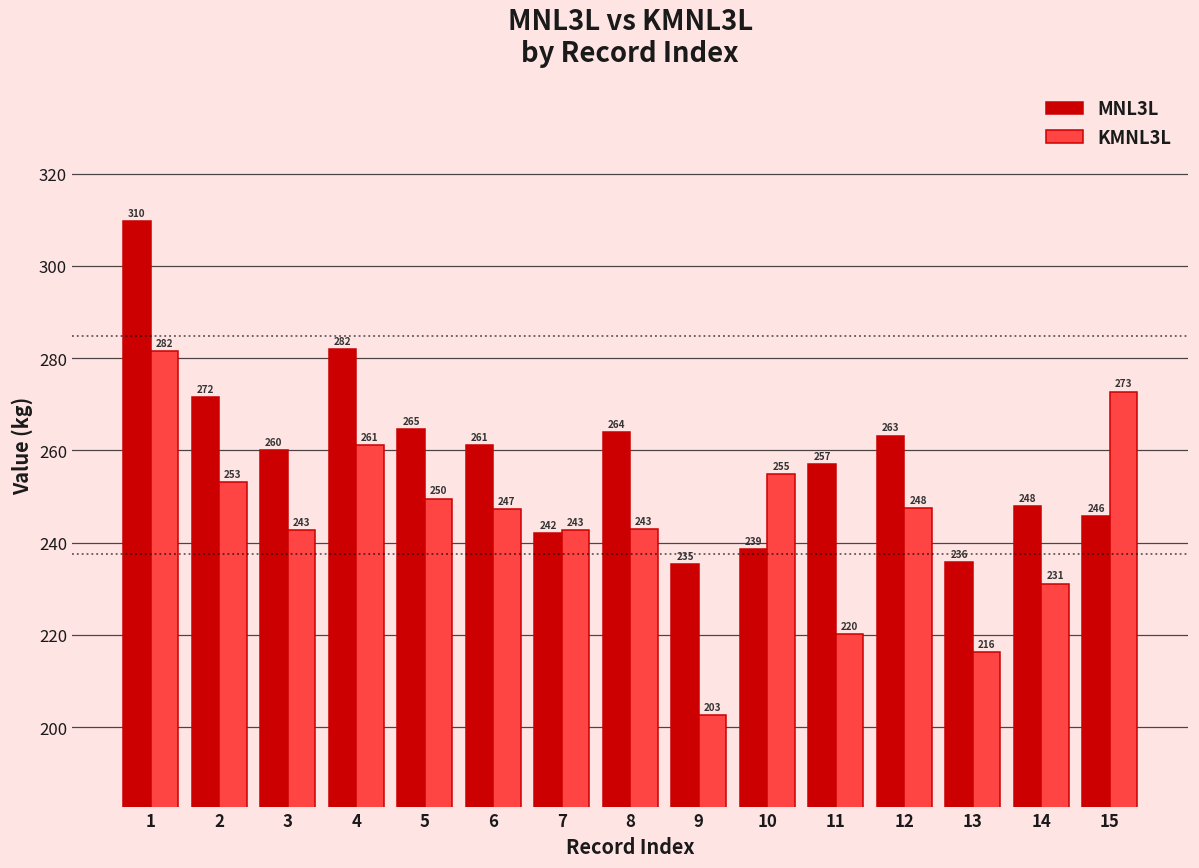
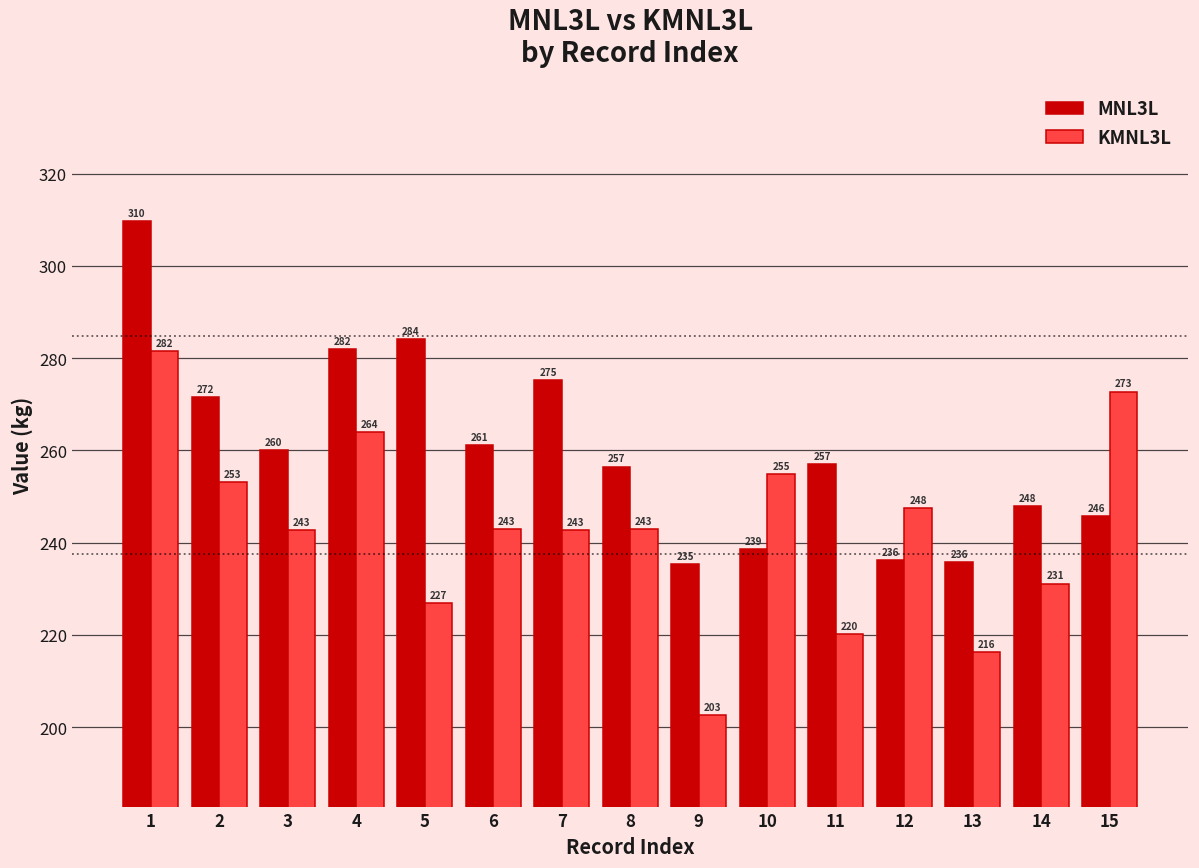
KMNL3L, 4: 261 -> 264
MNL3L, 5: 265 -> 284
KMNL3L, 5: 250 -> 227
KMNL3L, 6: 247 -> 243
MNL3L, 7: 242 -> 275
MNL3L, 8: 264 -> 257
MNL3L, 12: 263 -> 236
